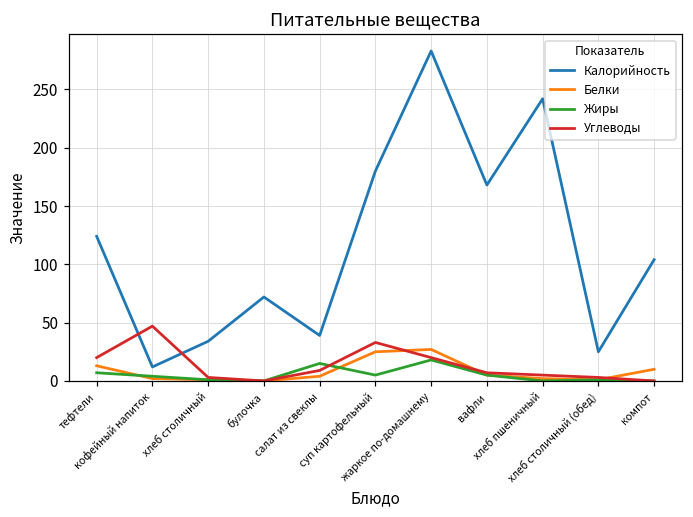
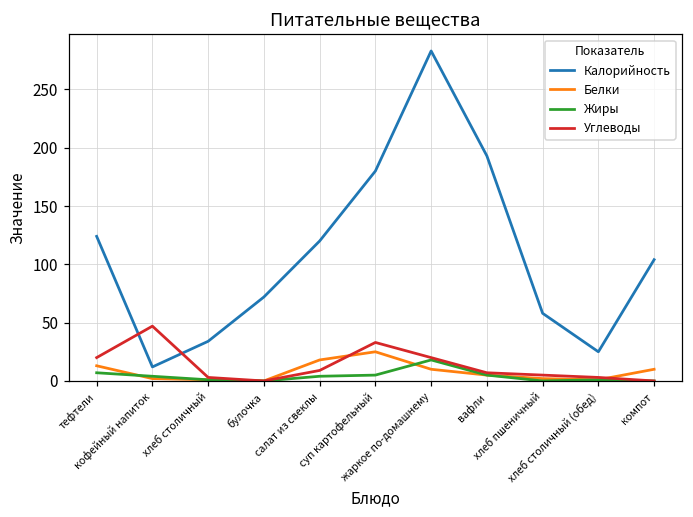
Калорийность, салат из свеклы: 39 -> 120
Белки, салат из свеклы: 4 -> 18
Жиры, салат из свеклы: 15 -> 4
Белки, жаркое по-домашнему: 27 -> 10
Калорийность, вафли: 168 -> 193
Калорийность, хлеб пшеничный: 242 -> 58
